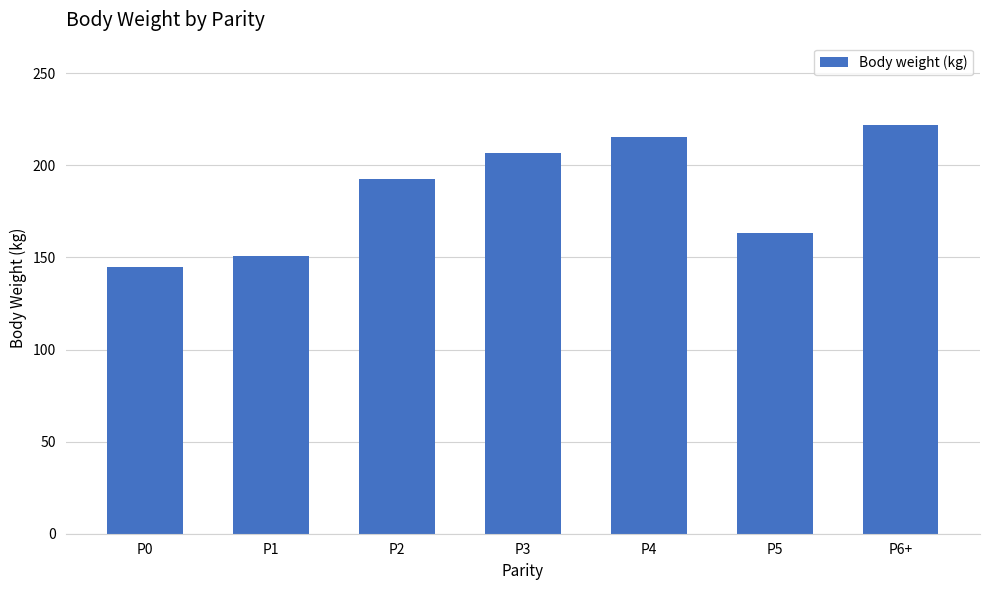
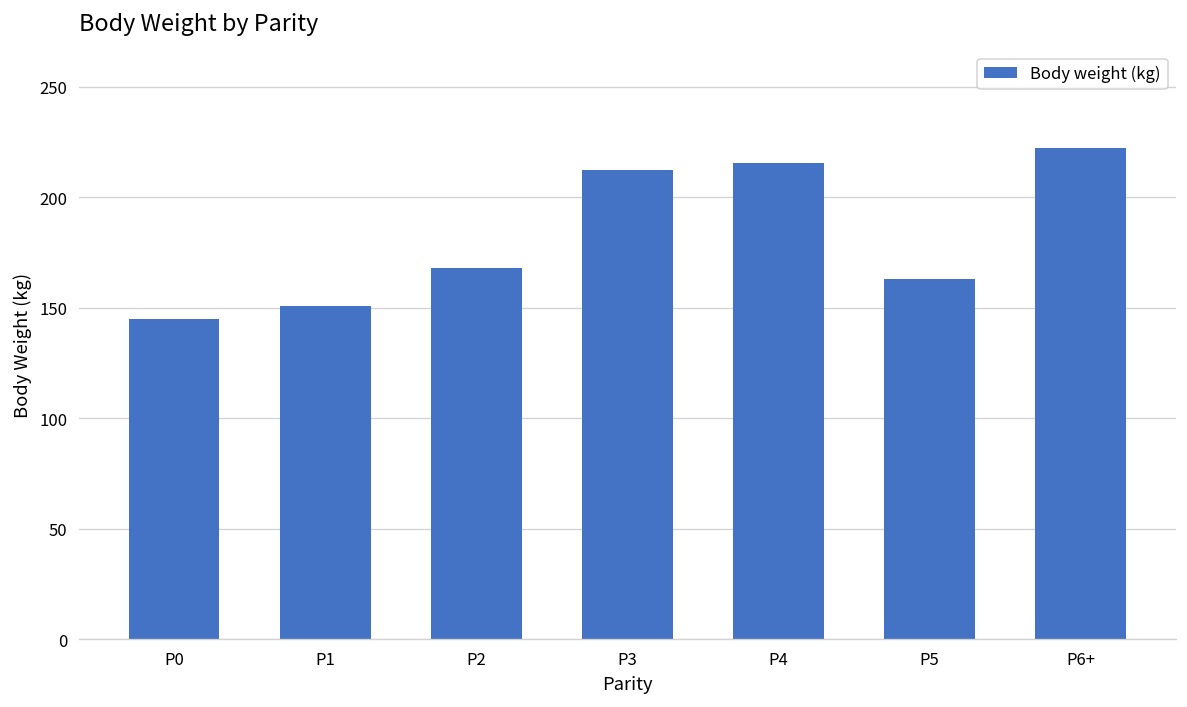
P2: 193 -> 168
P3: 207 -> 212
